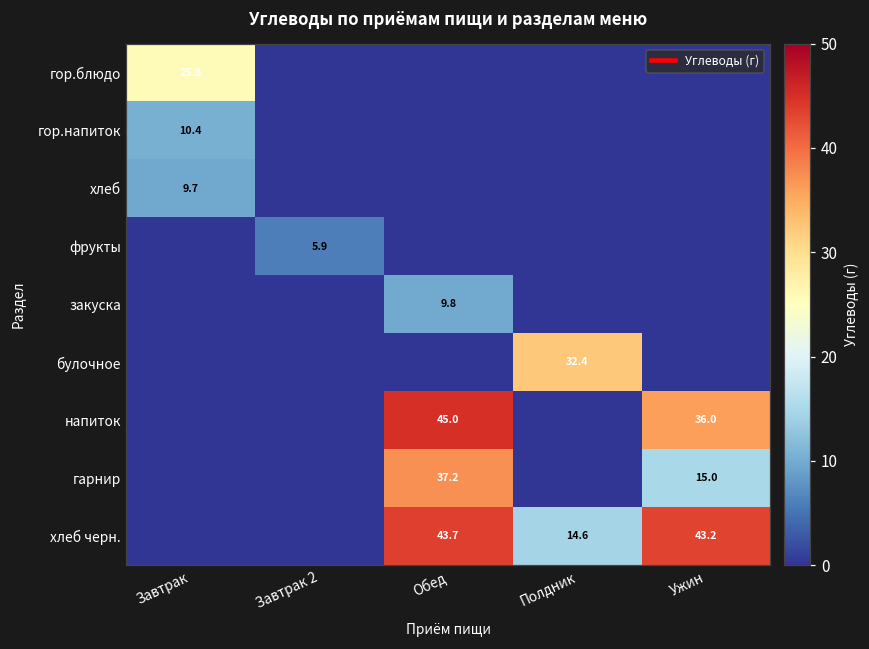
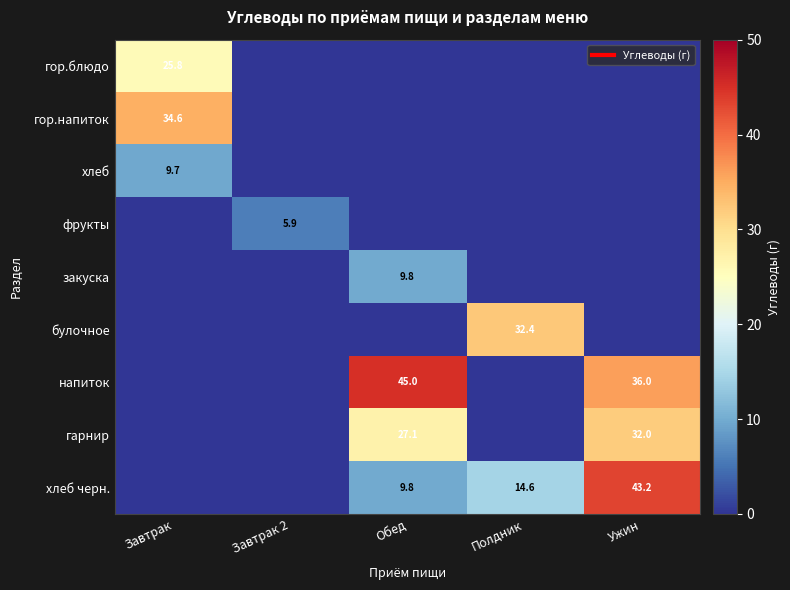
гор.напиток, Завтрак: 10.4 -> 34.6
гарнир, Обед: 37.2 -> 27.1
гарнир, Ужин: 15.0 -> 32.0
хлеб черн., Обед: 43.7 -> 9.8
